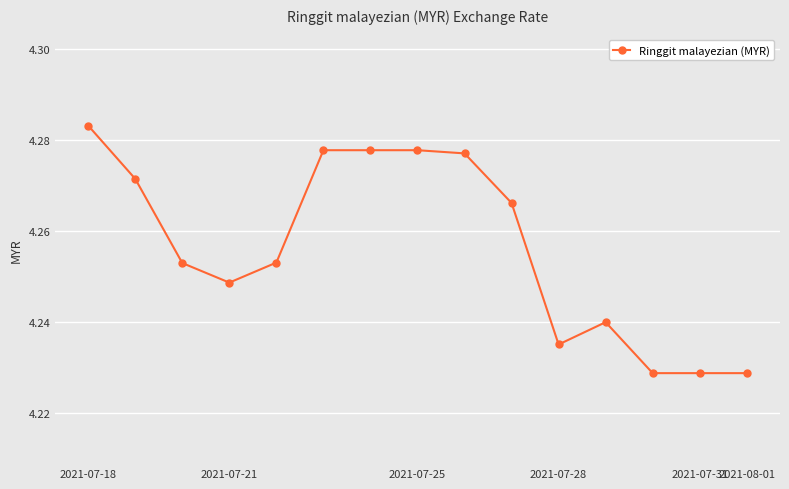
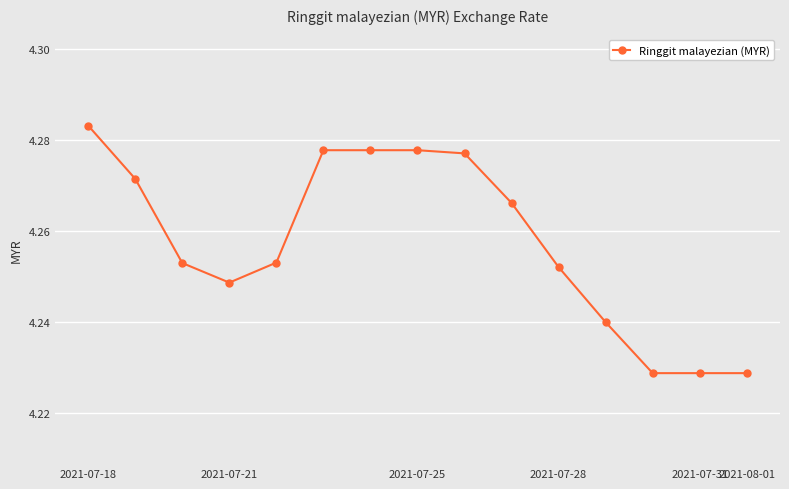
2021-07-28: 4.235 -> 4.252
